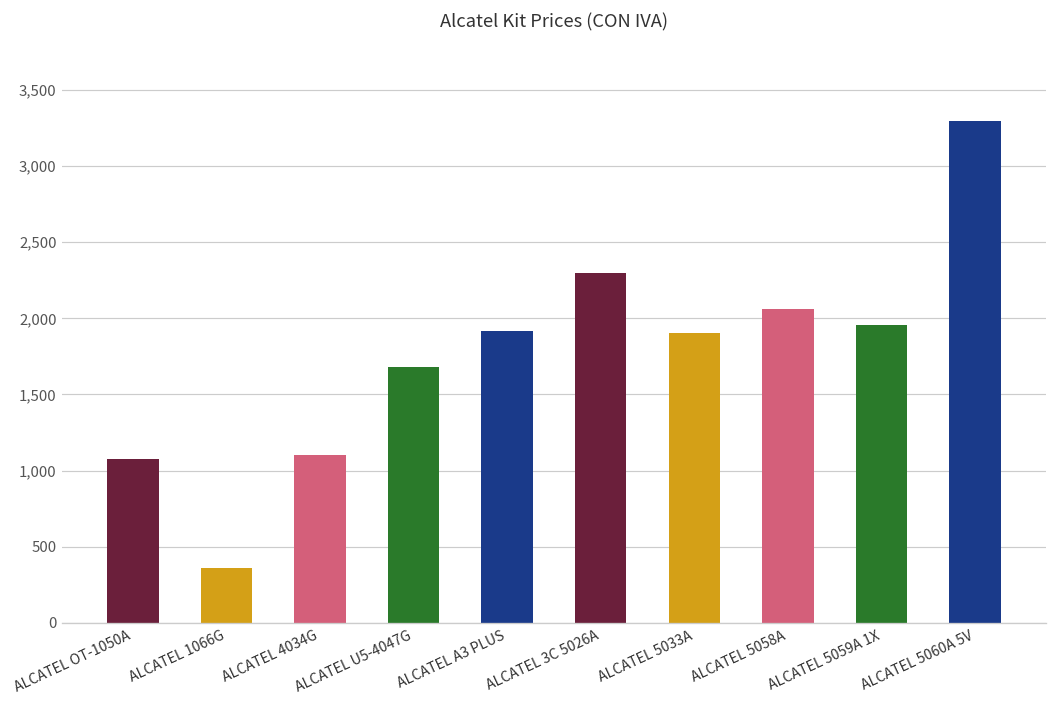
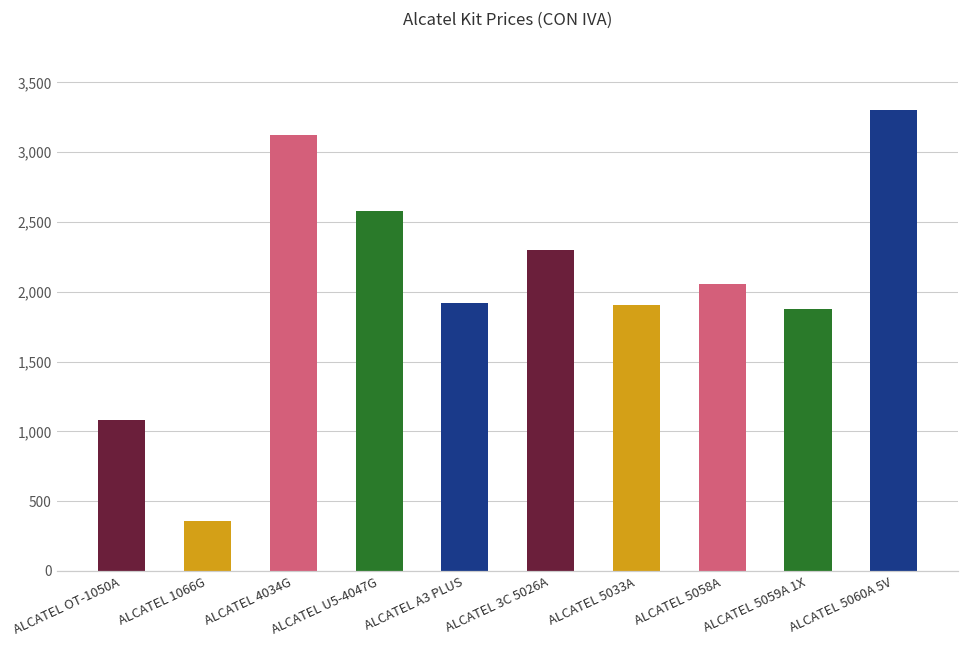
ALCATEL 4034G: 1,100 -> 3,120
ALCATEL U5-4047G: 1,680 -> 2,580
ALCATEL 5059A 1X: 1,960 -> 1,880
